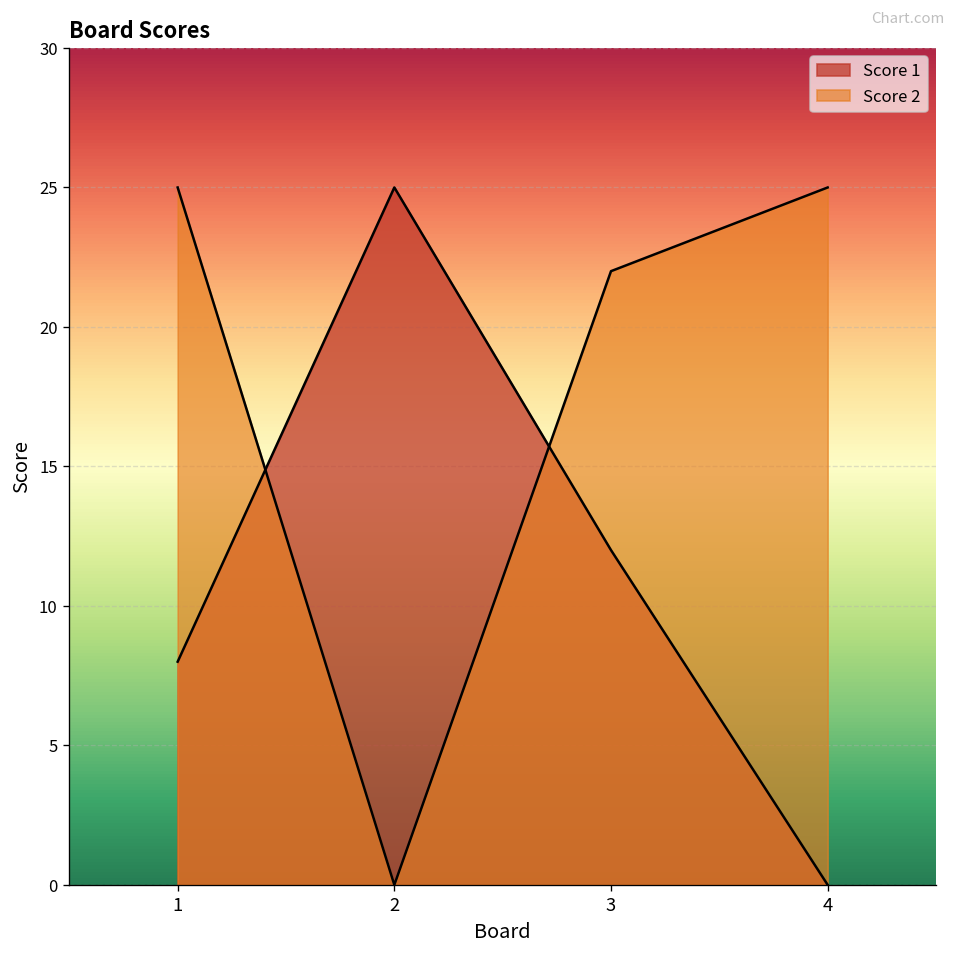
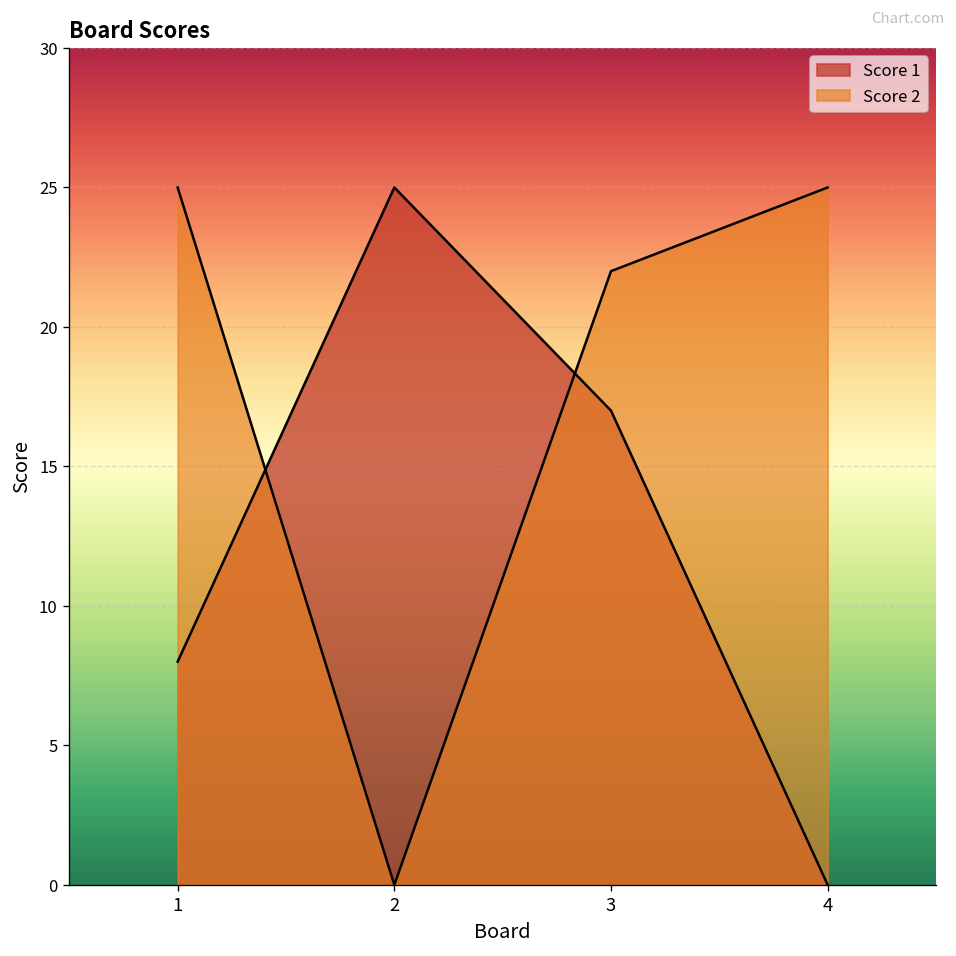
Score 1, 3: 12 -> 17
